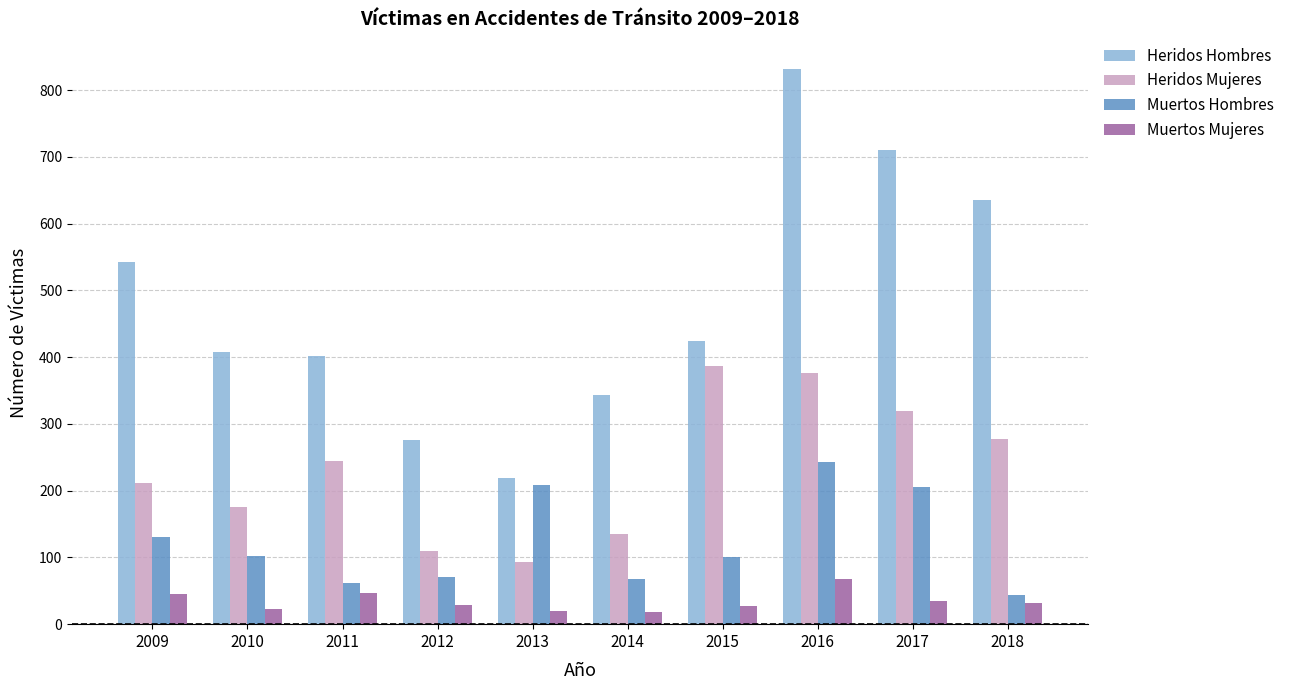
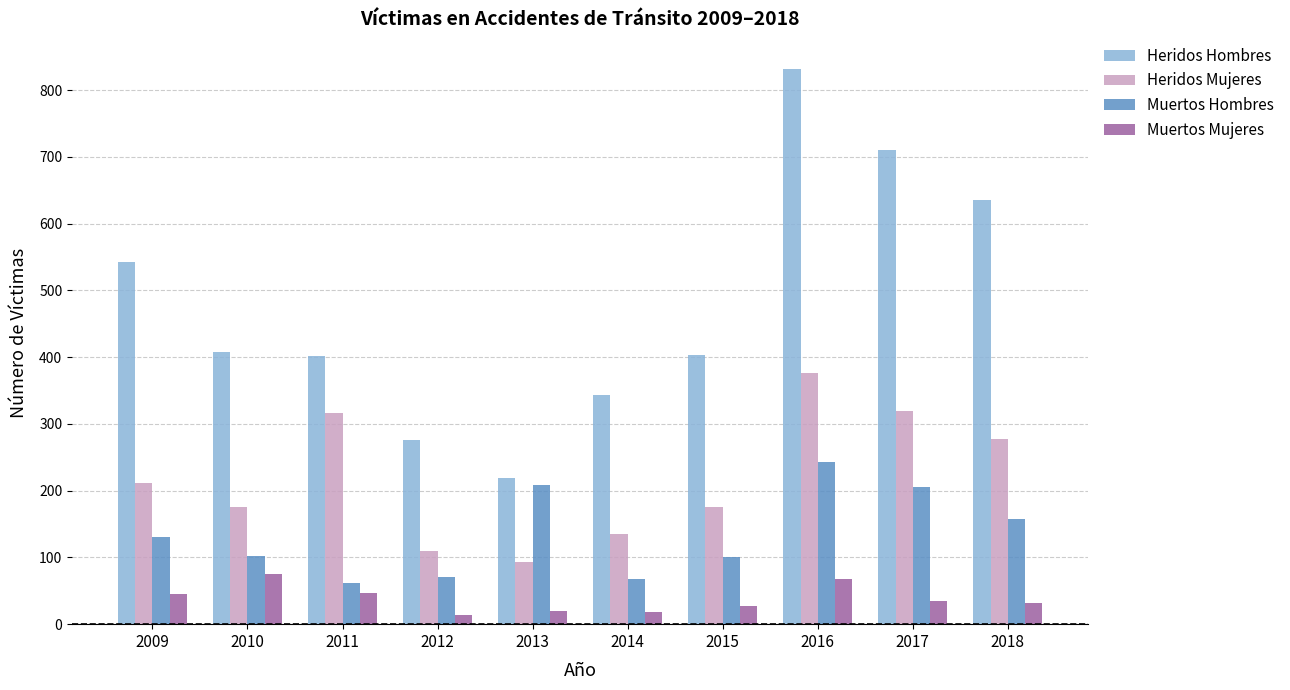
Muertos Mujeres, 2010: 20 -> 80
Heridos Mujeres, 2011: 250 -> 320
Muertos Mujeres, 2012: 30 -> 10
Heridos Hombres, 2015: 420 -> 400
Heridos Mujeres, 2015: 390 -> 180
Muertos Hombres, 2018: 40 -> 160
